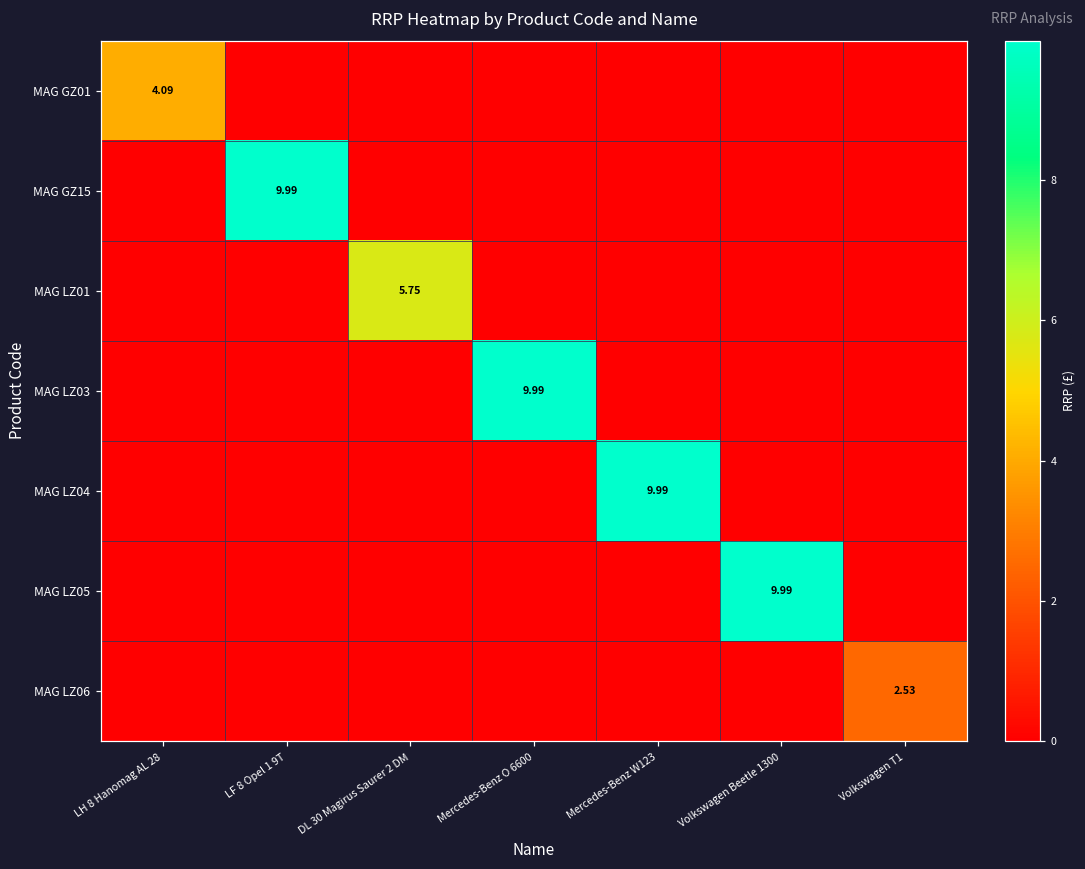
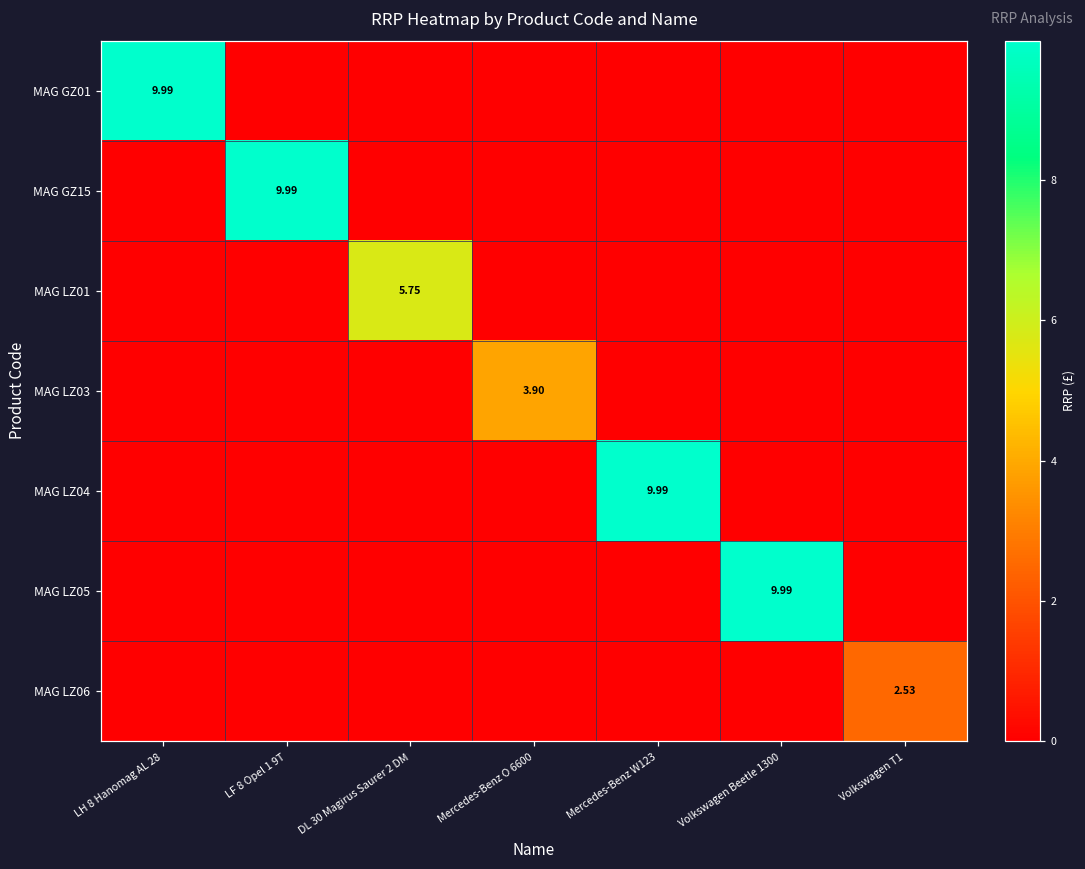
MAG GZ01, LH 8 Hanomag AL 28: 4.09 -> 9.99
MAG LZ03, Mercedes-Benz O 6600: 9.99 -> 3.90
